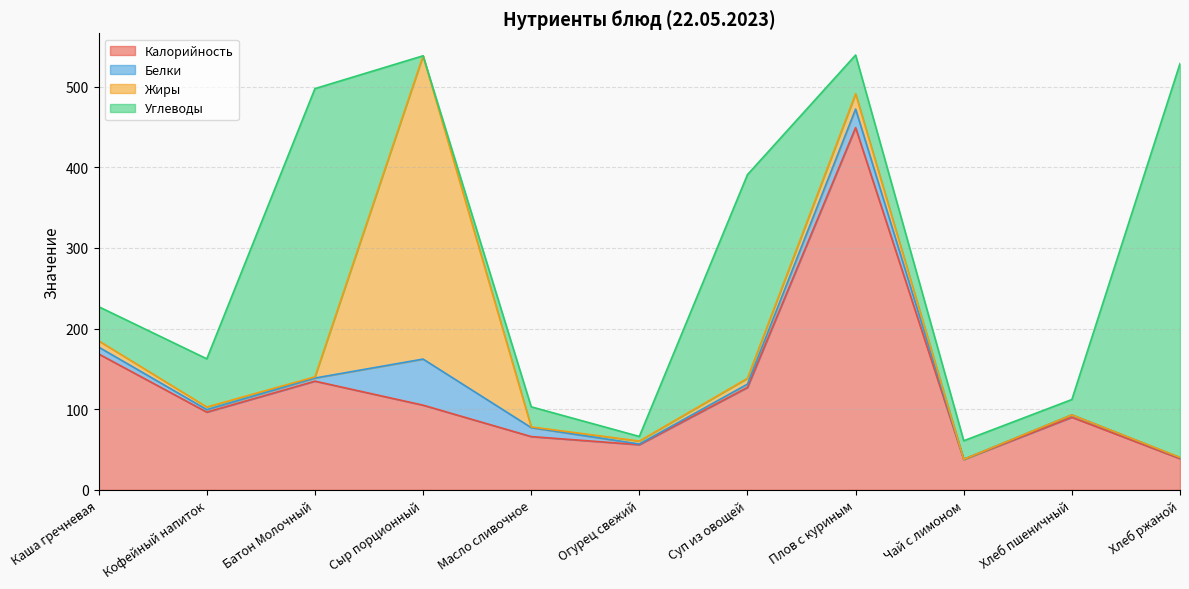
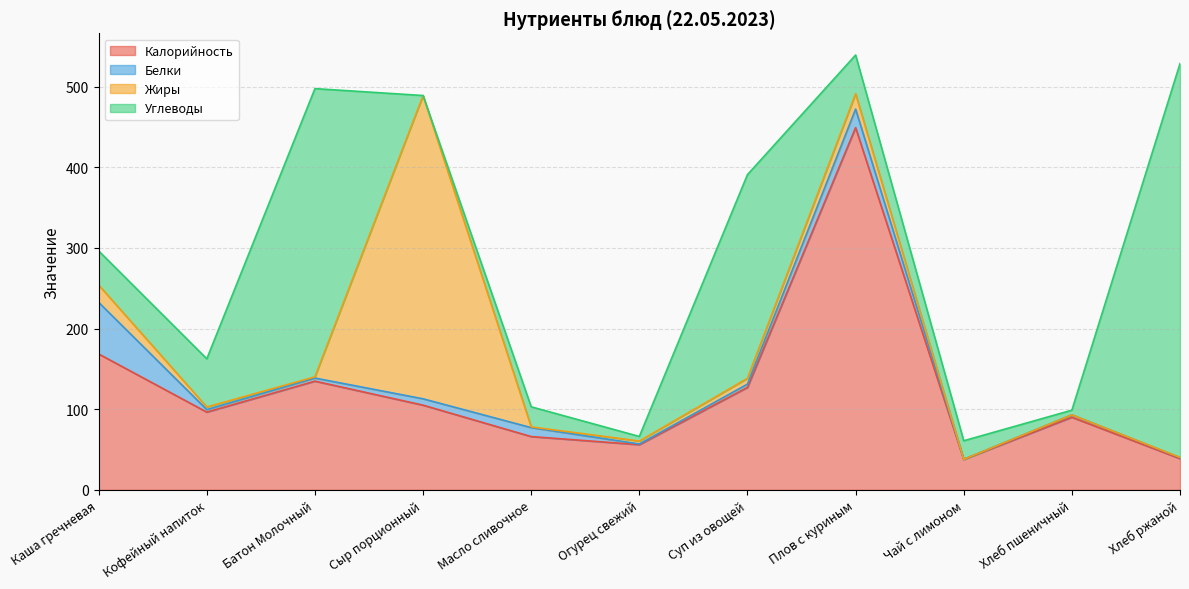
Белки, Каша гречневая: 10 -> 60
Жиры, Каша гречневая: 10 -> 20
Белки, Сыр порционный: 60 -> 10
Углеводы, Хлеб пшеничный: 20 -> 10
